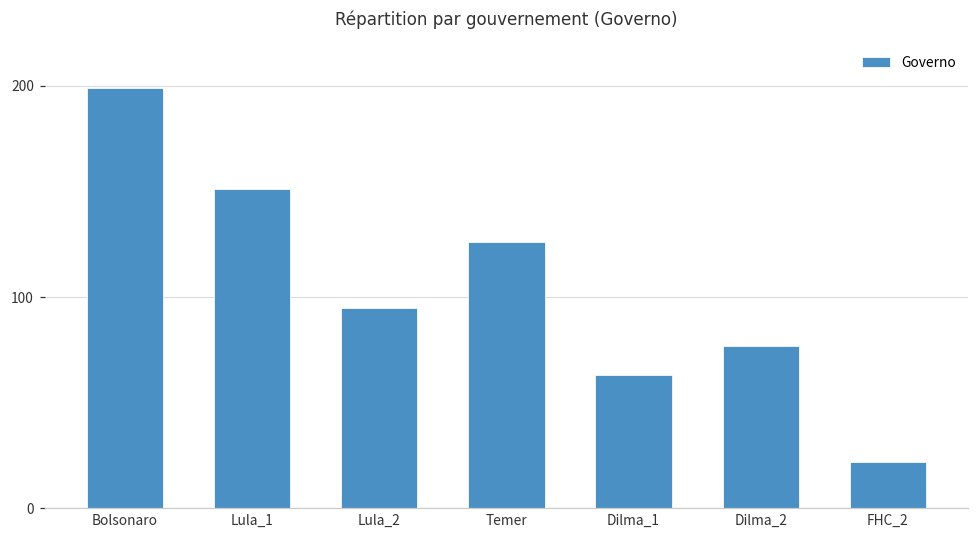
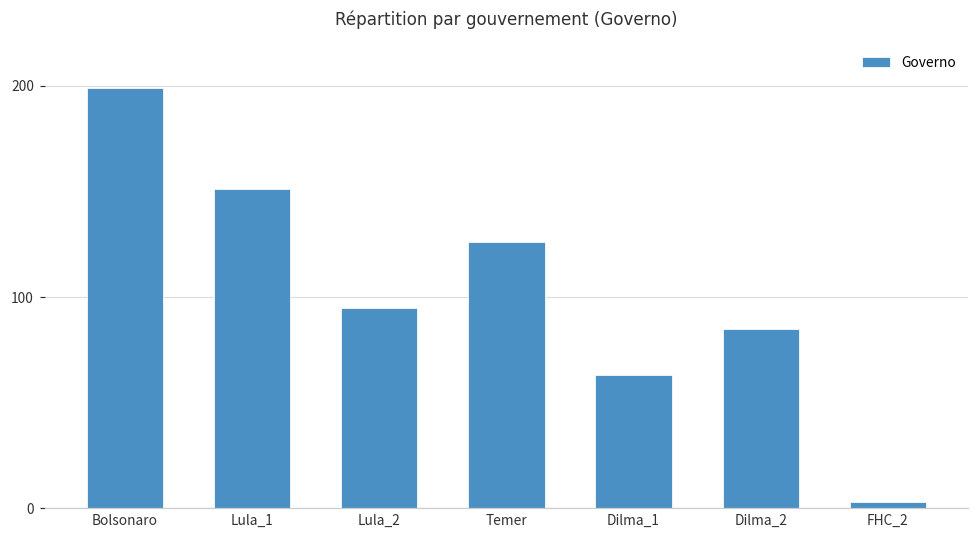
Dilma_2: 77 -> 85
FHC_2: 22 -> 3
